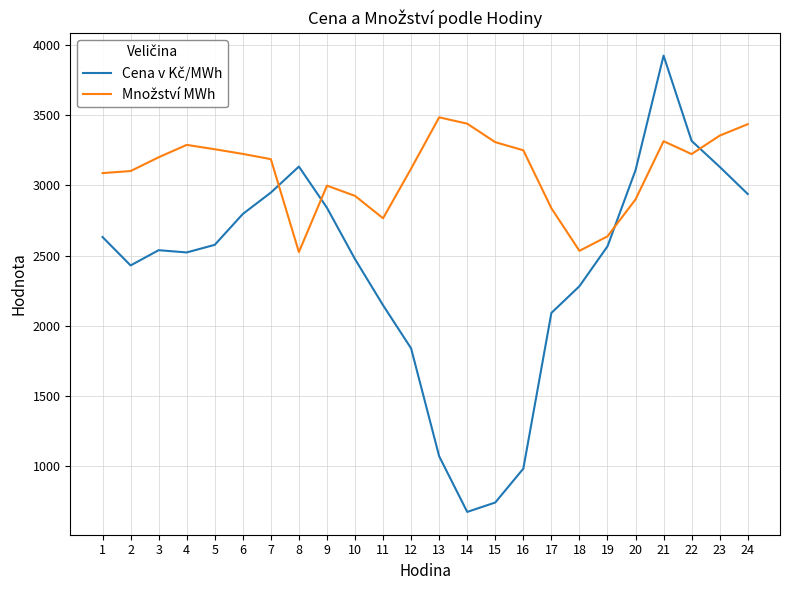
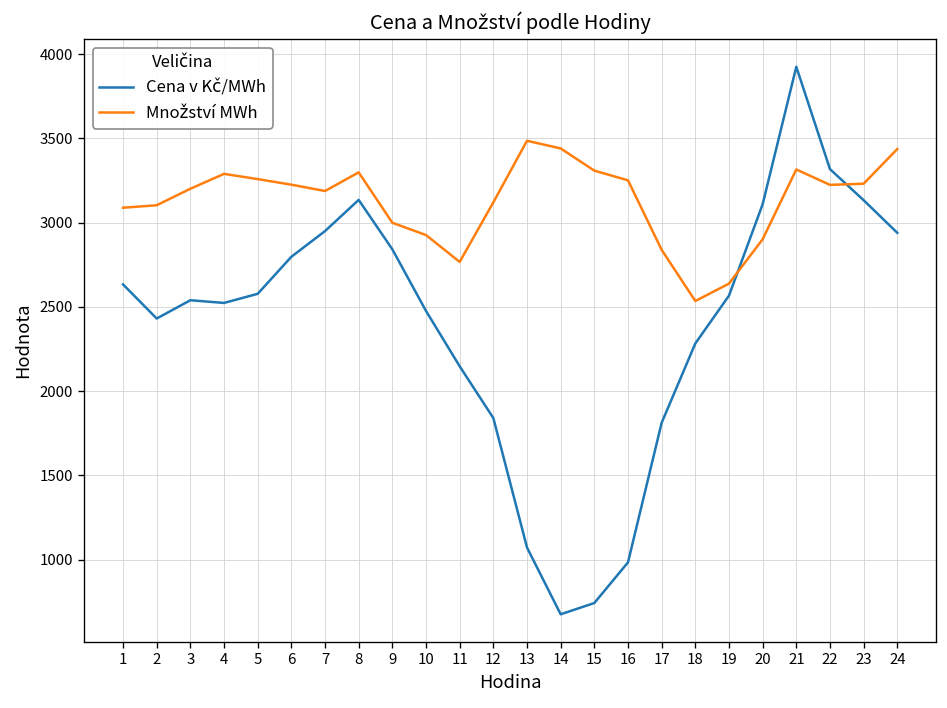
Množství MWh, 8: 2530 -> 3300
Cena v Kč/MWh, 17: 2090 -> 1810
Množství MWh, 23: 3360 -> 3230
